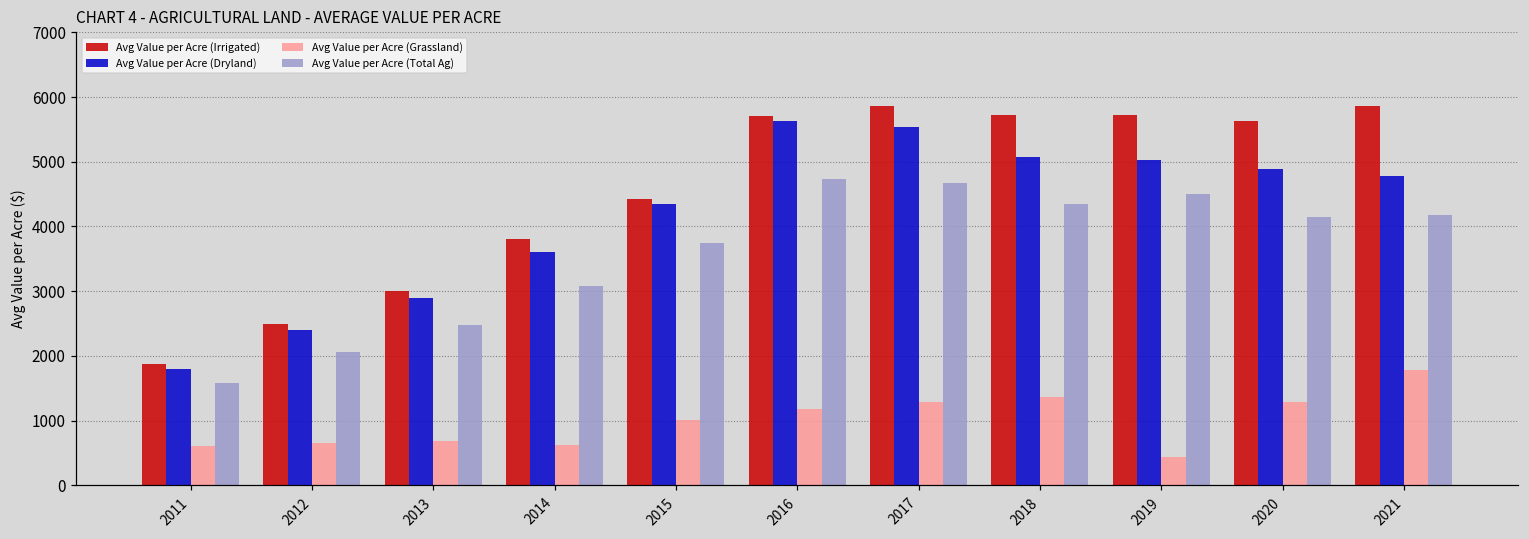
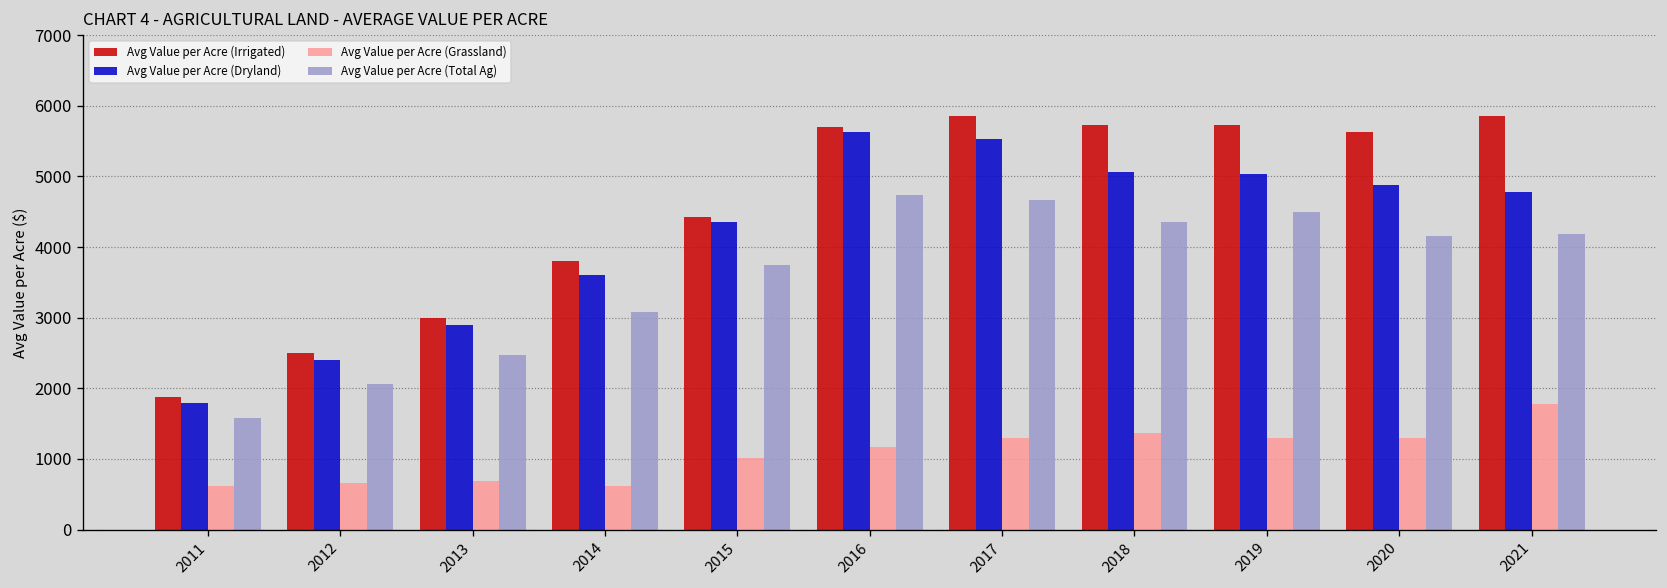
Avg Value per Acre (Grassland), 2019: 400 -> 1300
